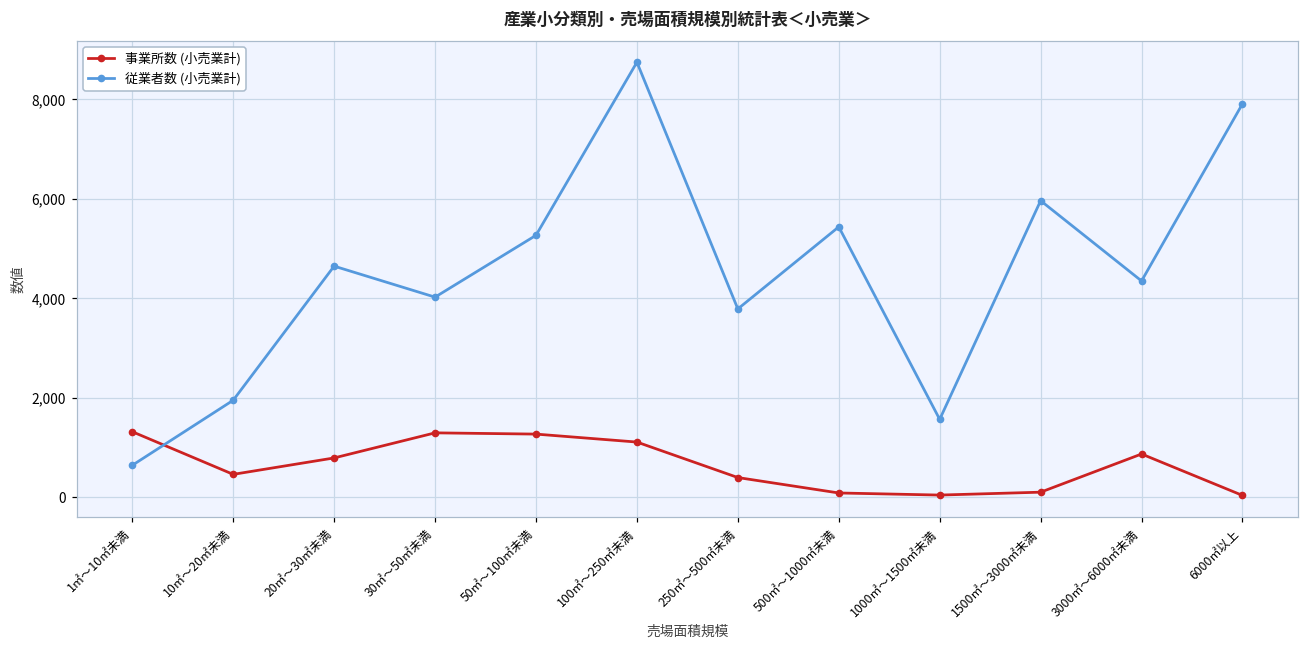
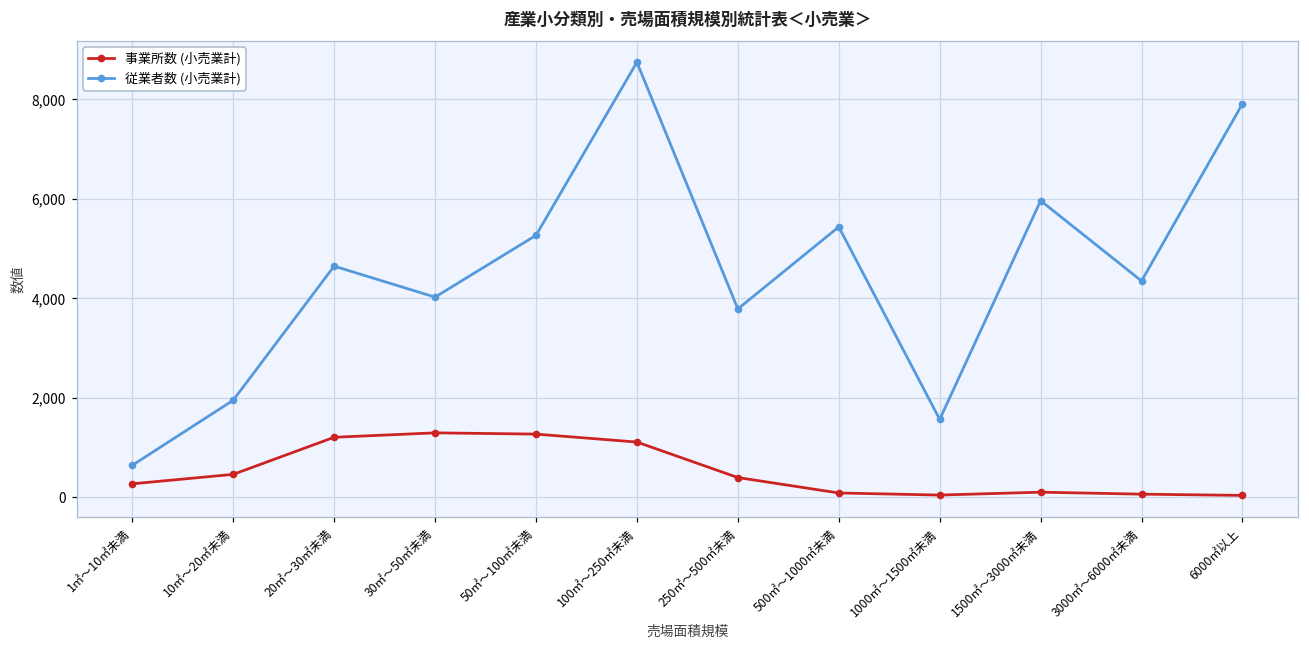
事業所数 (小売業計), 1㎡～10㎡未満: 1,300 -> 300
事業所数 (小売業計), 20㎡～30㎡未満: 800 -> 1,200
事業所数 (小売業計), 3000㎡～6000㎡未満: 900 -> 100
